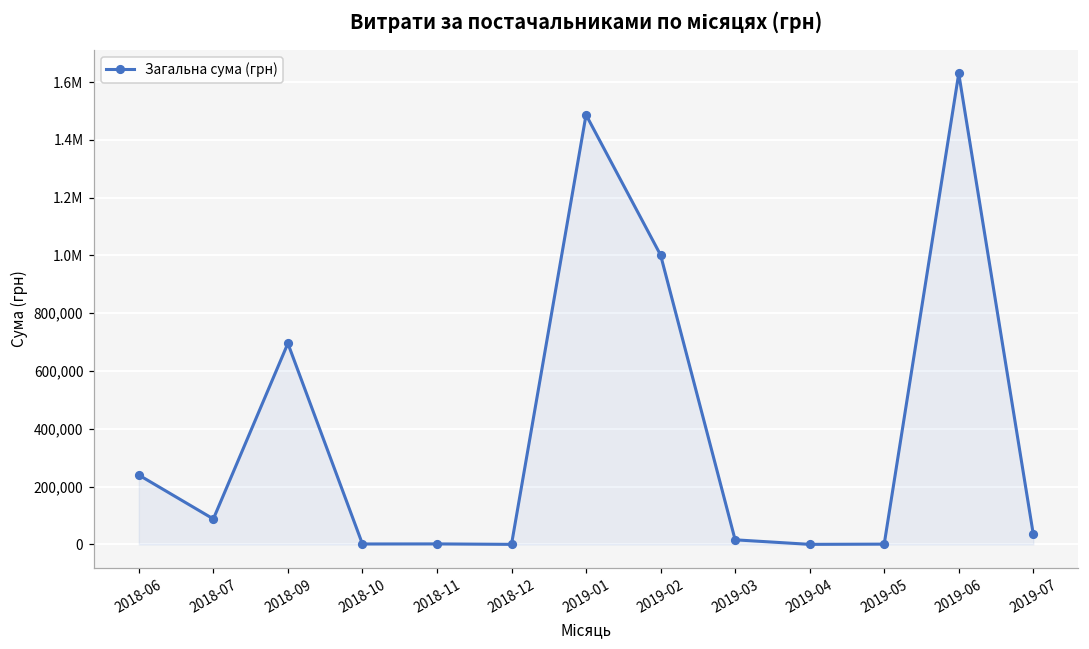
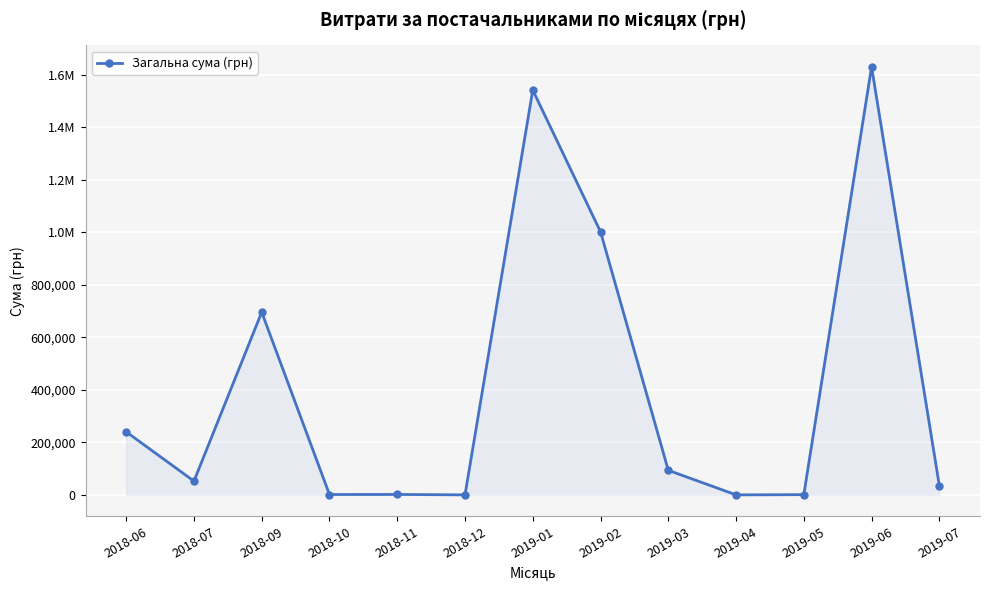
2018-07: 90,000 -> 50,000
2019-01: 1,490,000 -> 1,540,000
2019-03: 20,000 -> 90,000
